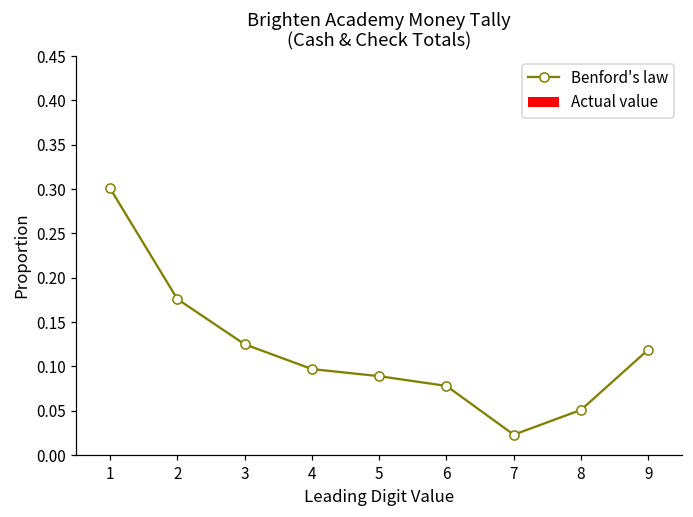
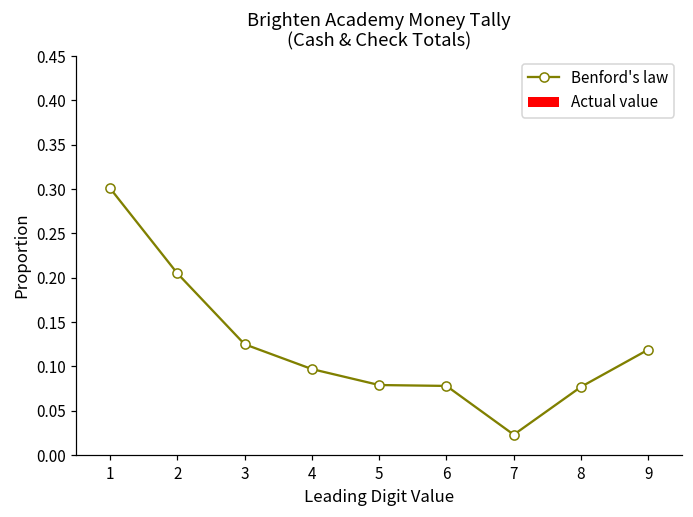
Benford's law, 2: 0.18 -> 0.21
Benford's law, 5: 0.09 -> 0.08
Benford's law, 8: 0.05 -> 0.08
